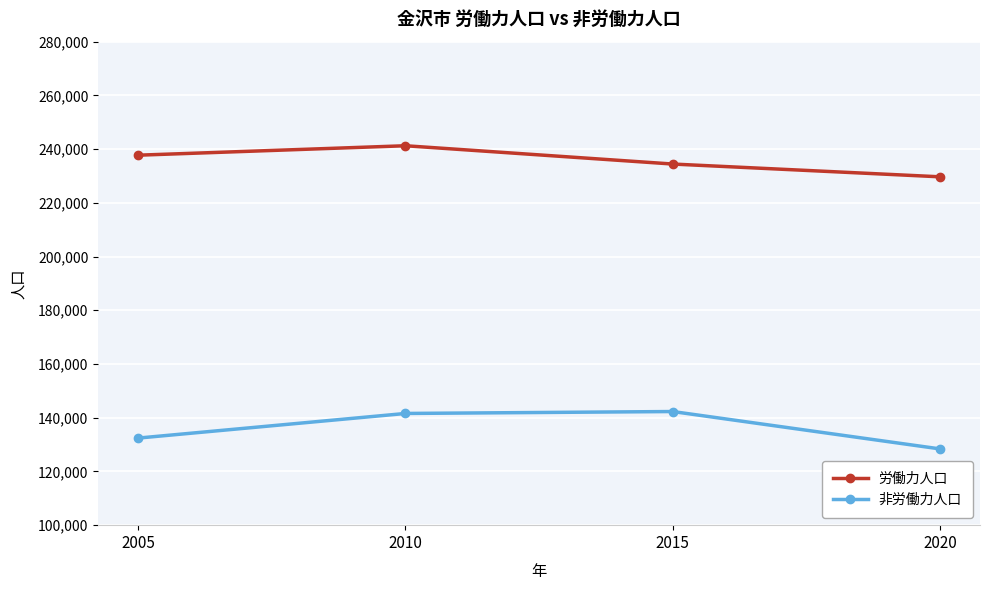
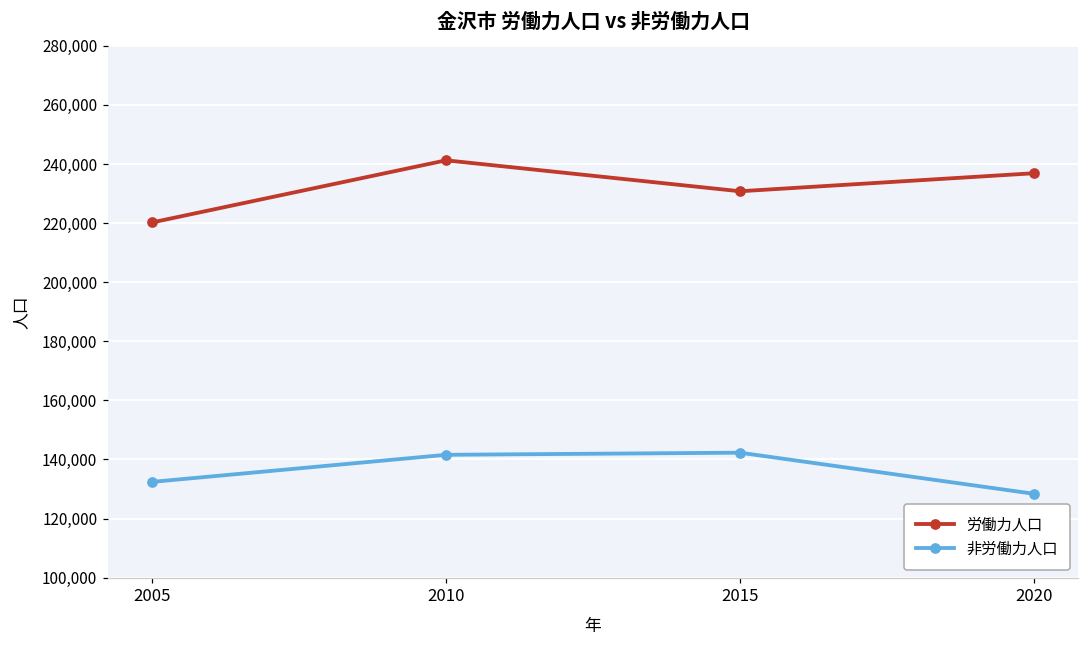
労働力人口, 2005: 238,000 -> 220,000
労働力人口, 2015: 234,000 -> 231,000
労働力人口, 2020: 230,000 -> 237,000
